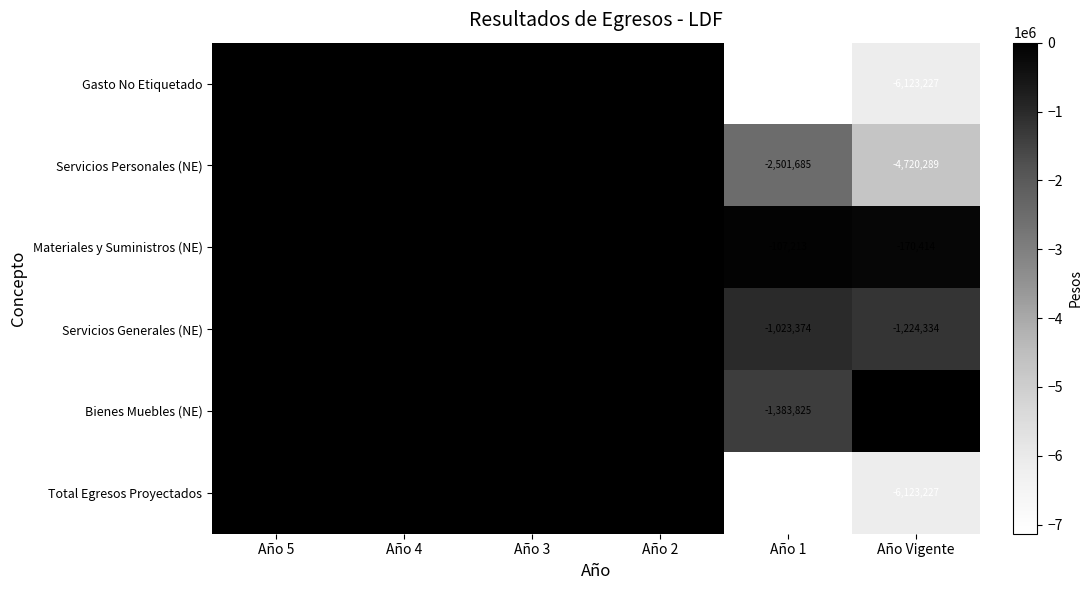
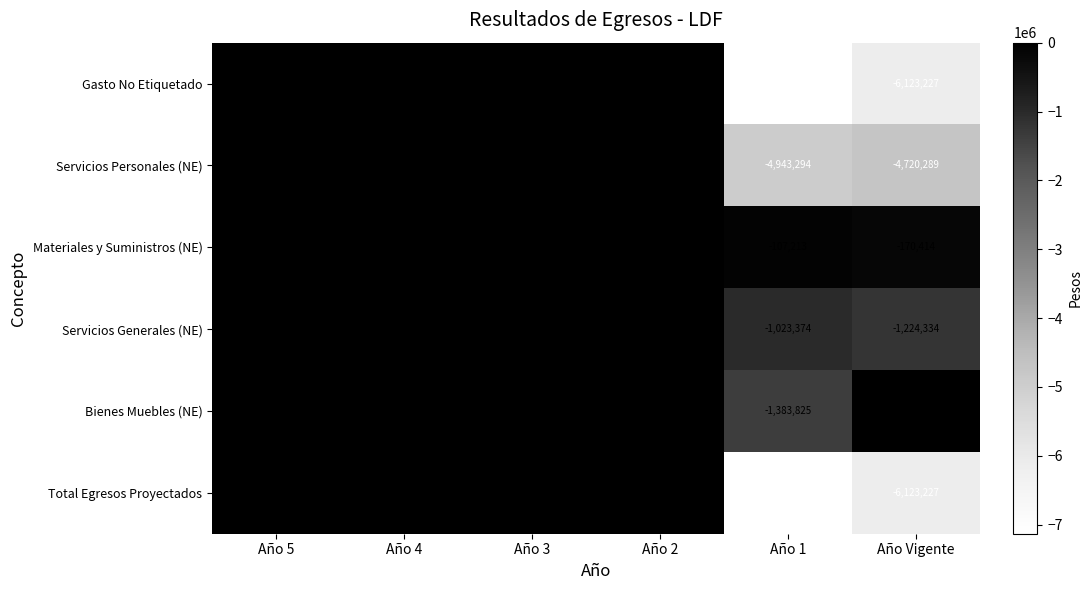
Servicios Personales (NE), Año 1: -2,501,685 -> -4,943,294
